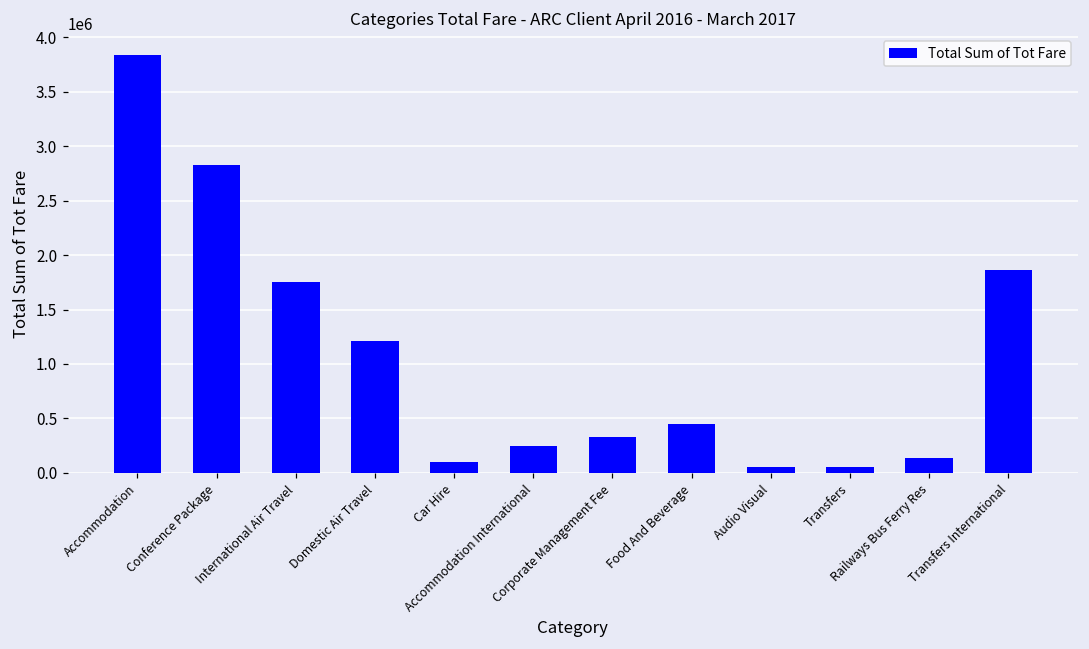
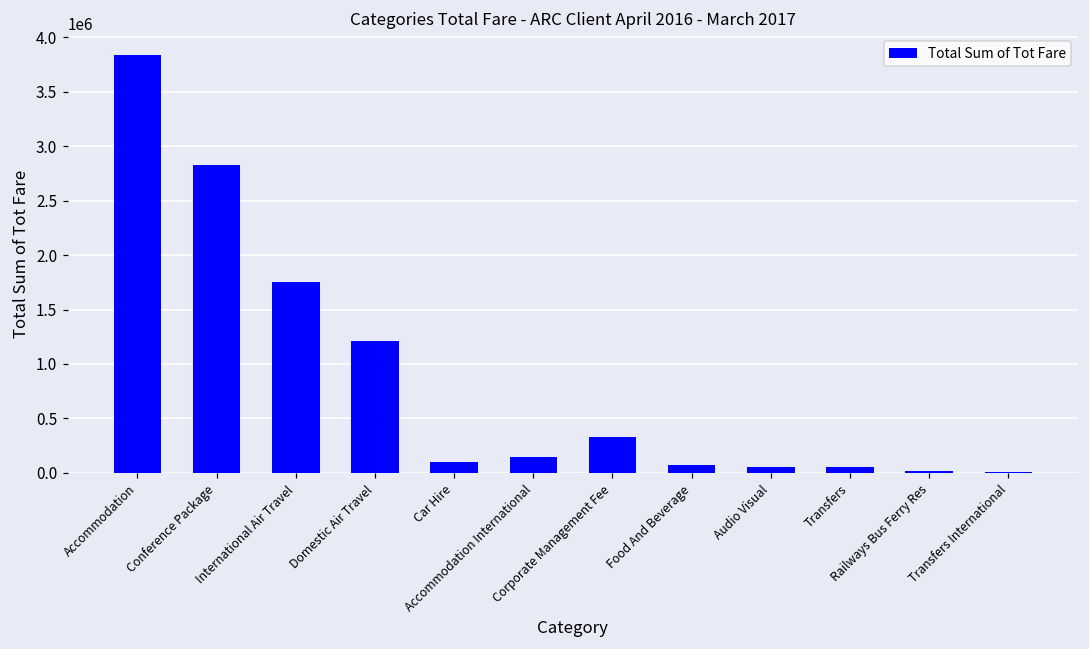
Accommodation International: 200000 -> 100000
Food And Beverage: 500000 -> 100000
Railways Bus Ferry Res: 100000 -> 0
Transfers International: 1900000 -> 0
